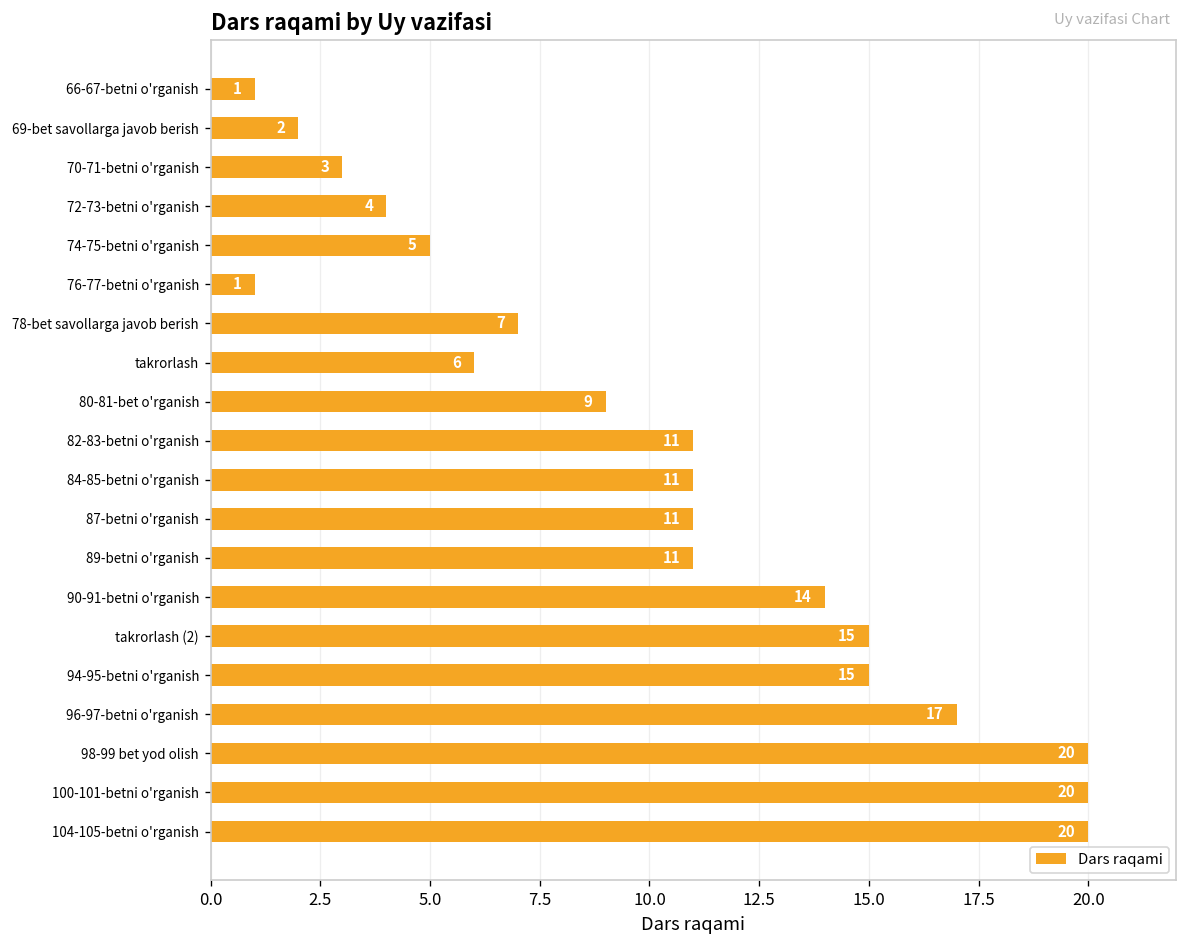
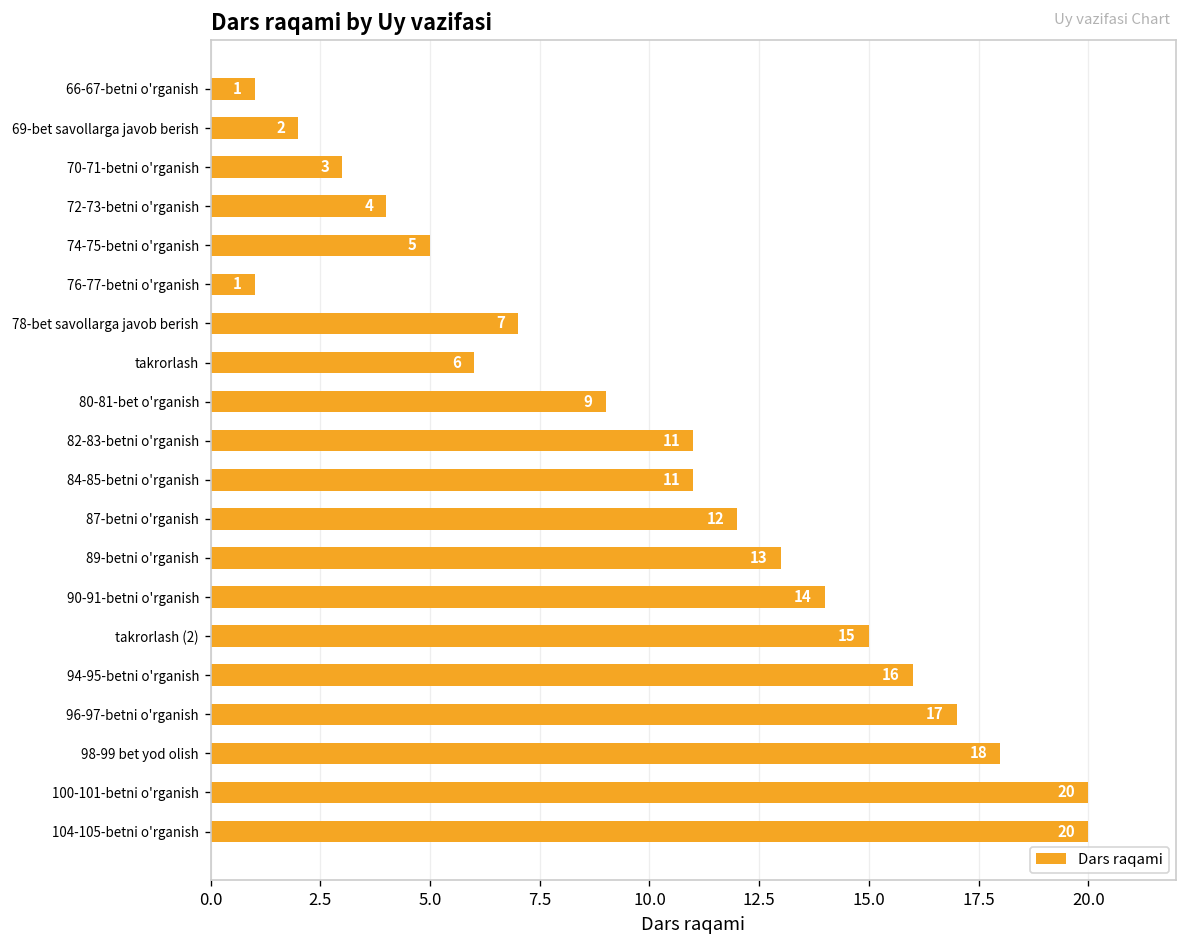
87-betni o'rganish: 11 -> 12
89-betni o'rganish: 11 -> 13
94-95-betni o'rganish: 15 -> 16
98-99 bet yod olish: 20 -> 18
